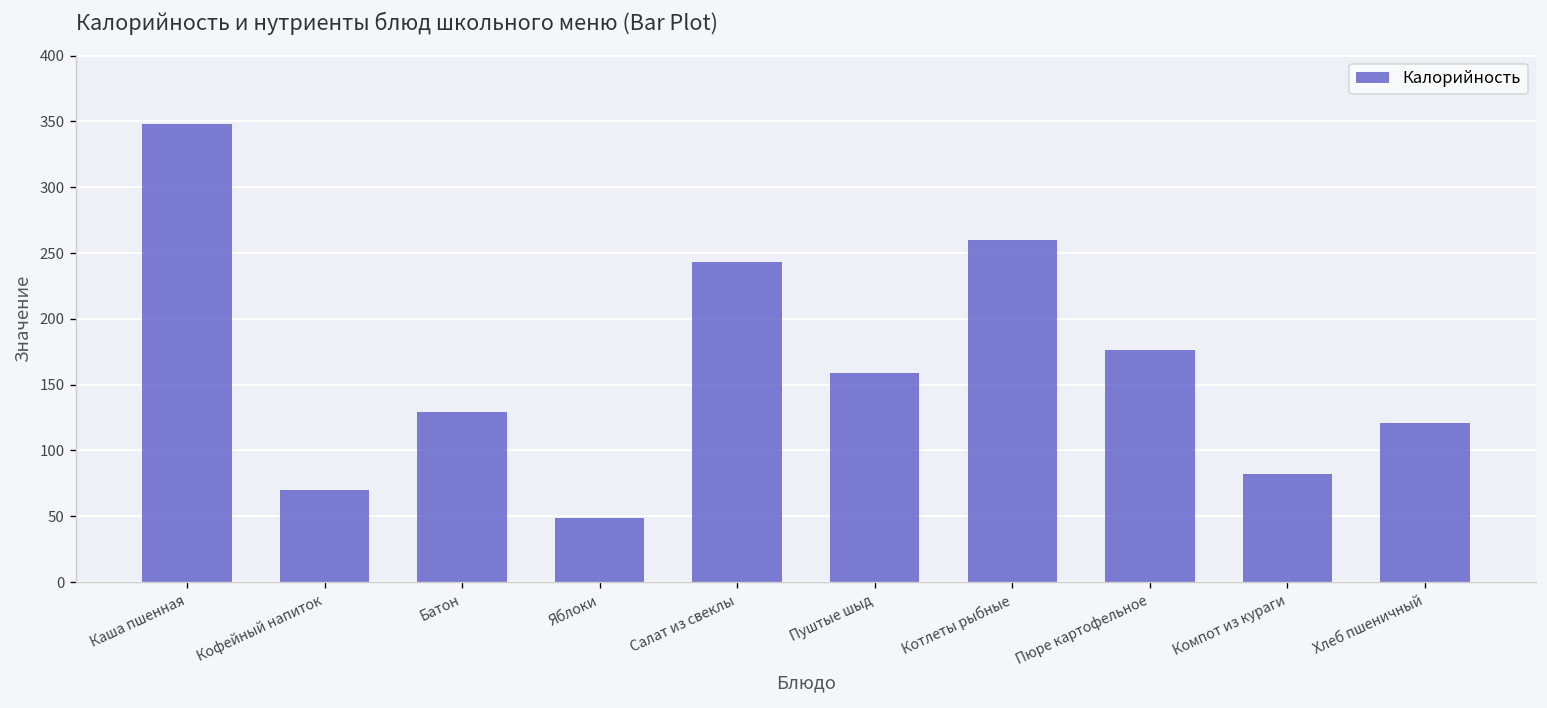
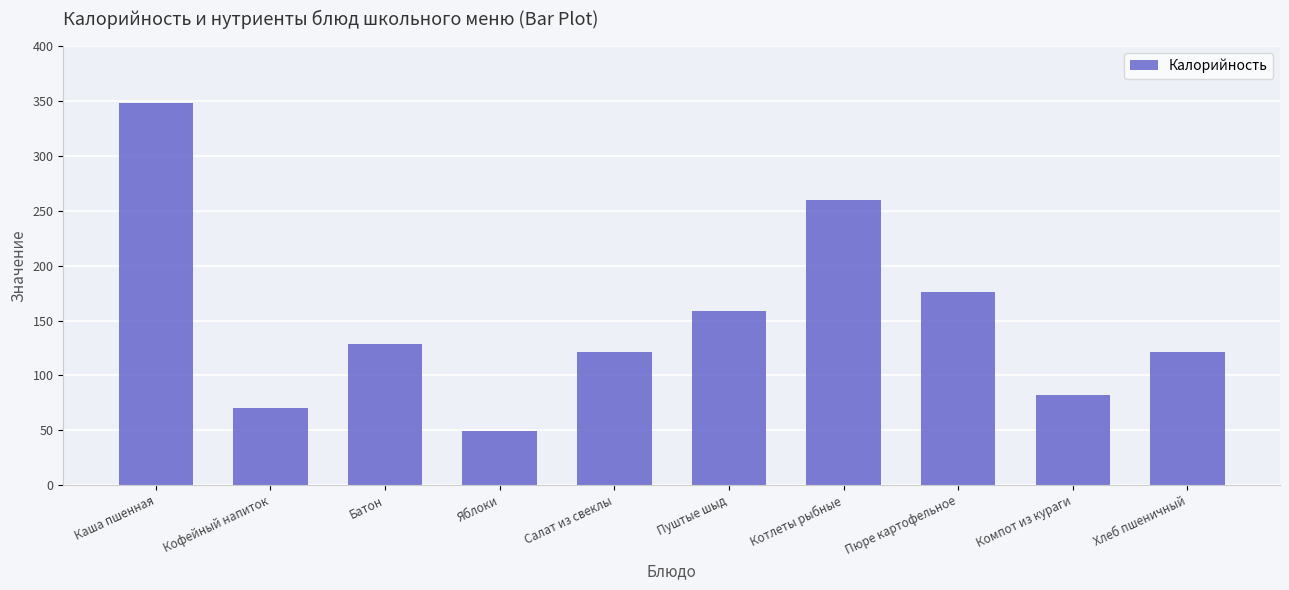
Салат из свеклы: 243 -> 121
